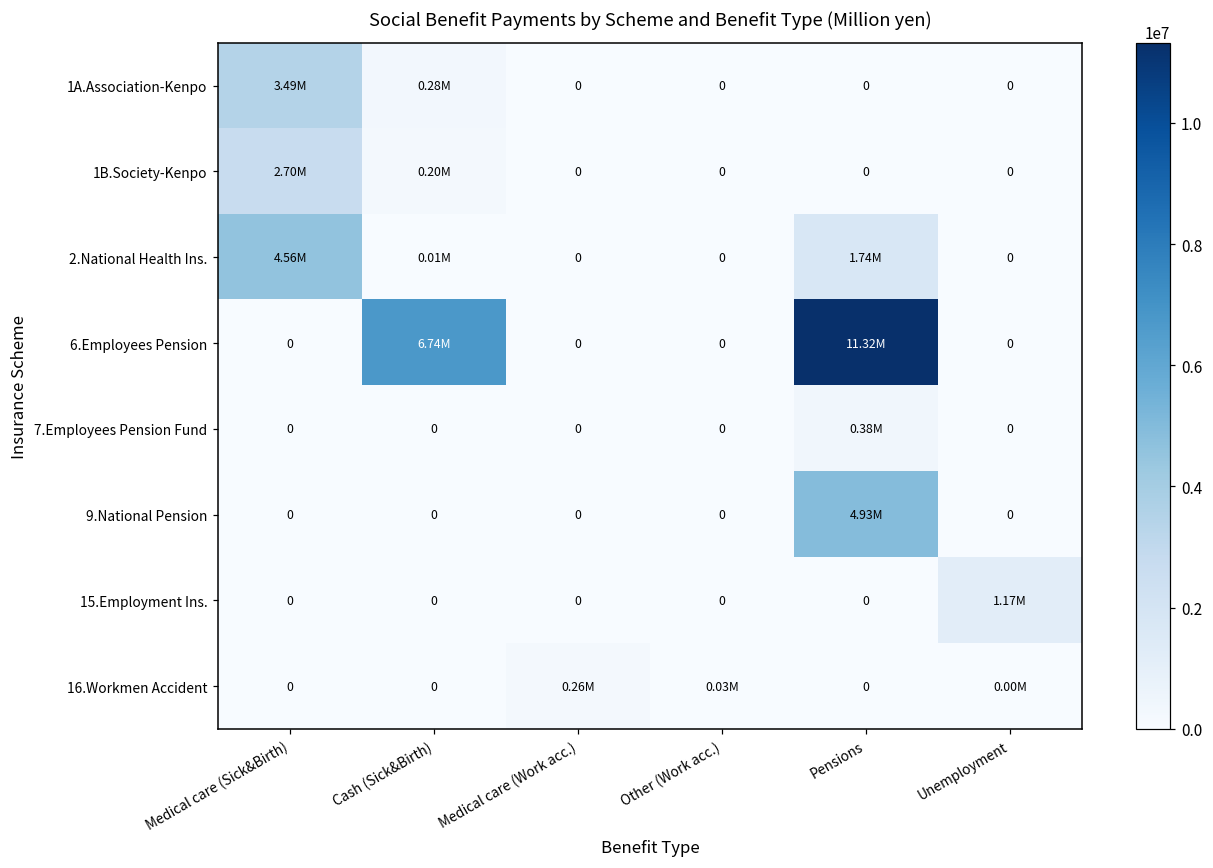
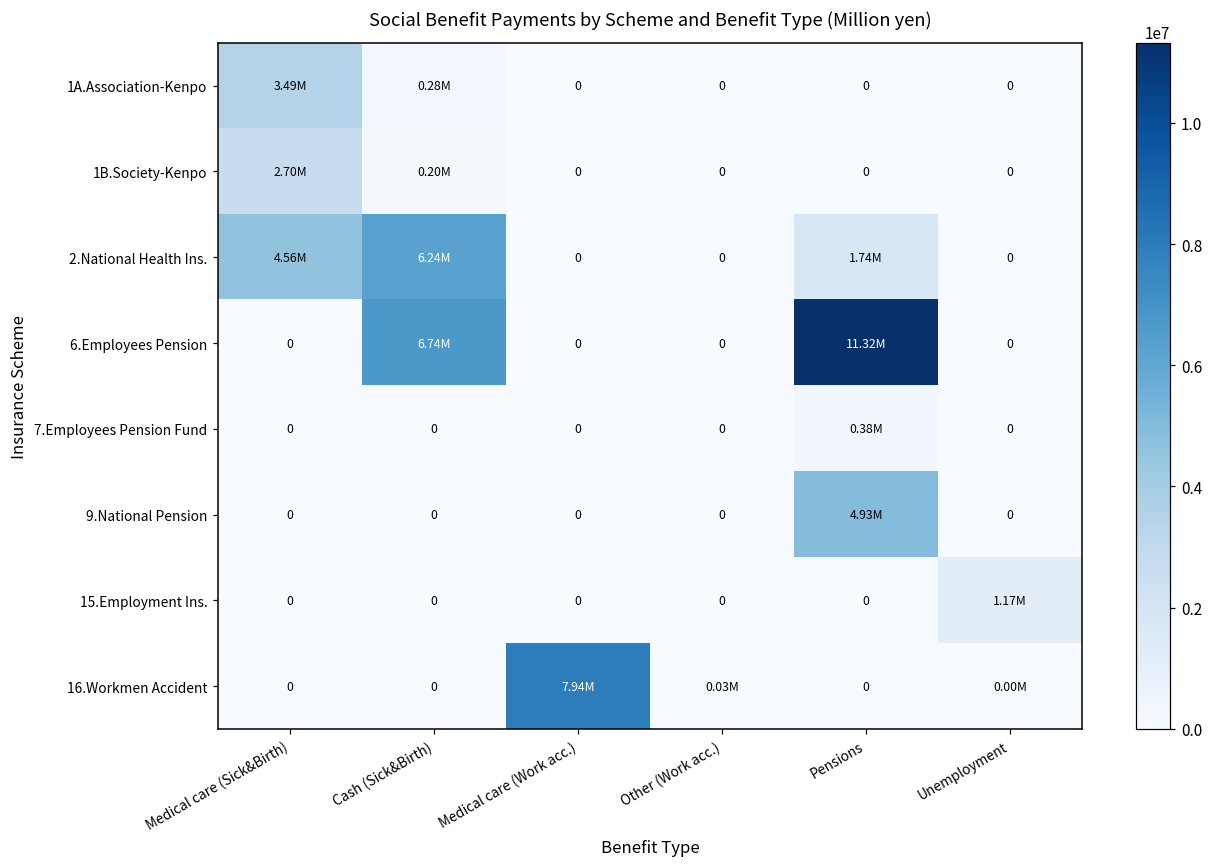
2.National Health Ins., Cash (Sick&Birth): 0.01M -> 6.24M
16.Workmen Accident, Medical care (Work acc.): 0.26M -> 7.94M
